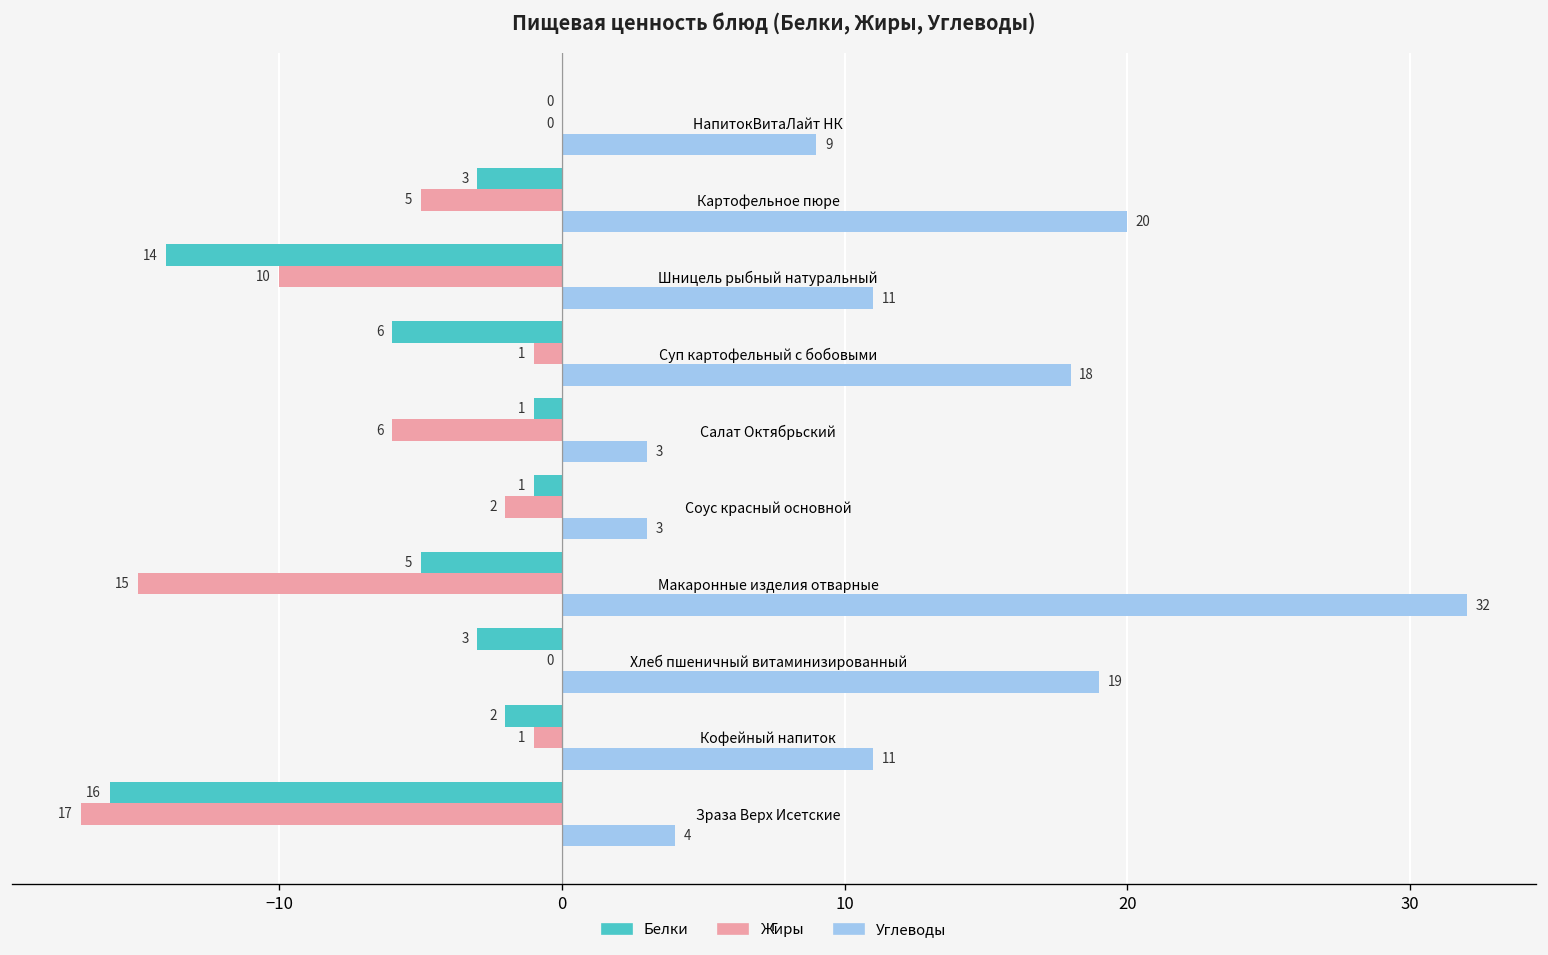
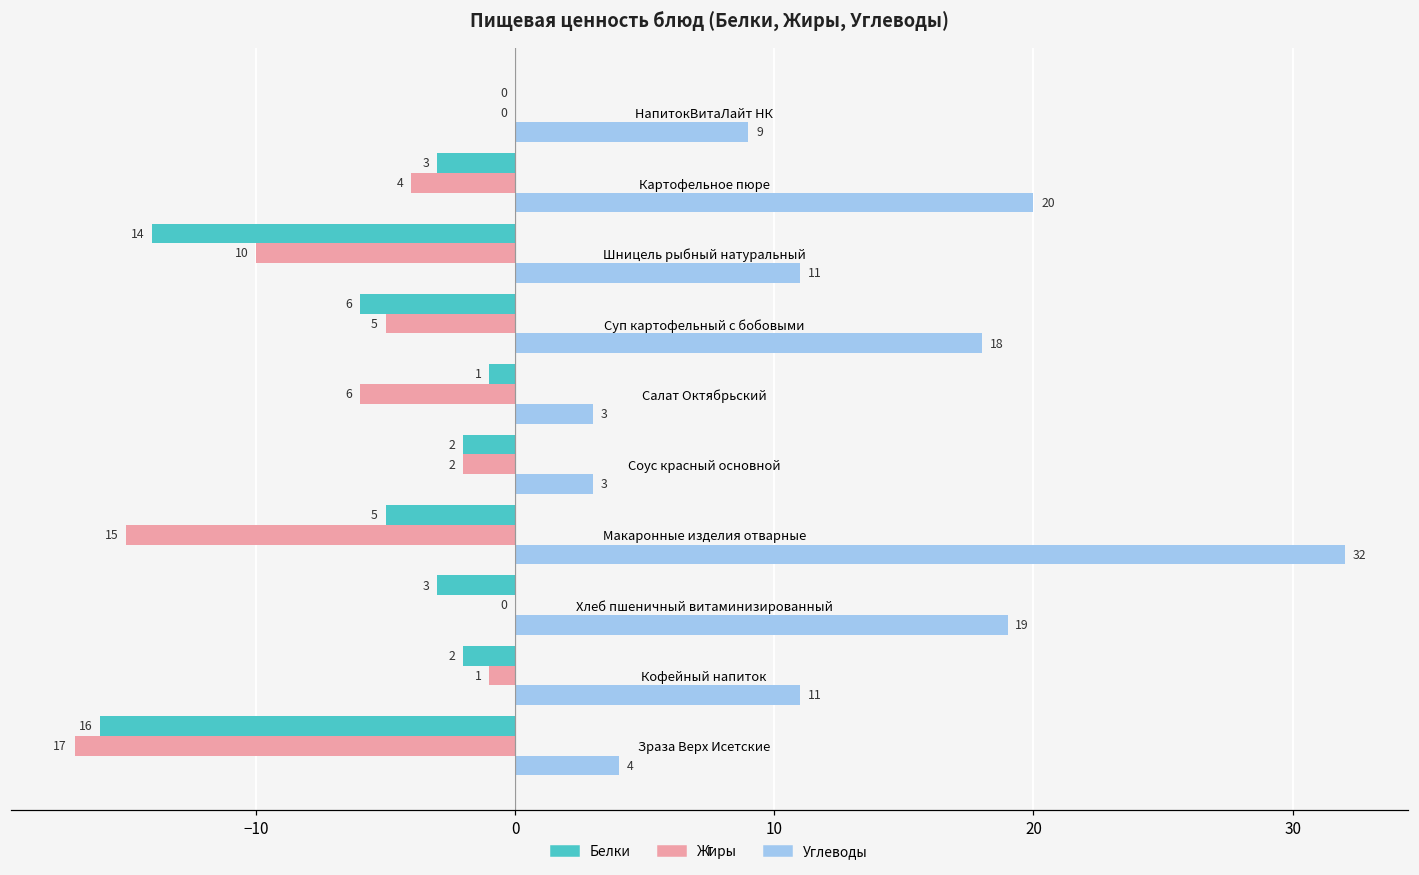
Жиры, Картофельное пюре: 5 -> 4
Жиры, Суп картофельный с бобовыми: 1 -> 5
Белки, Соус красный основной: 1 -> 2
